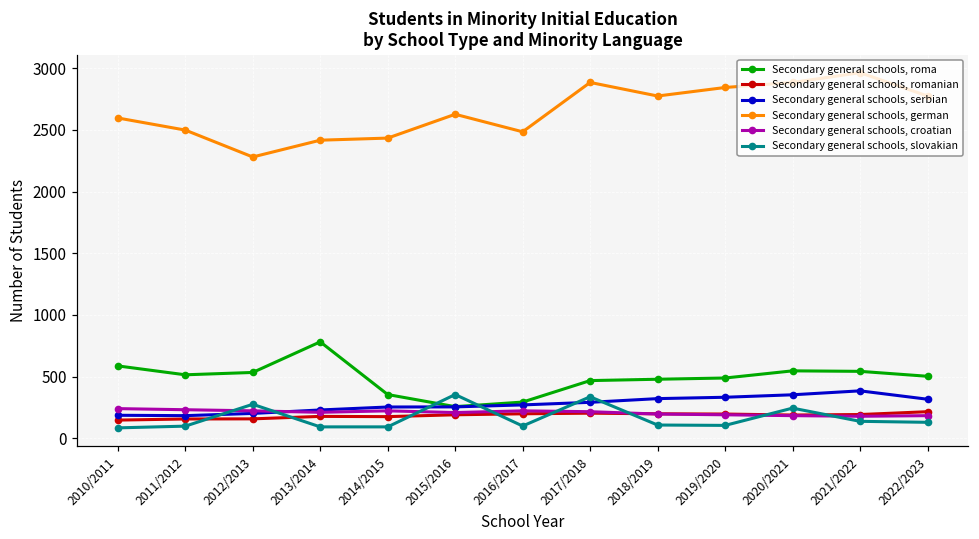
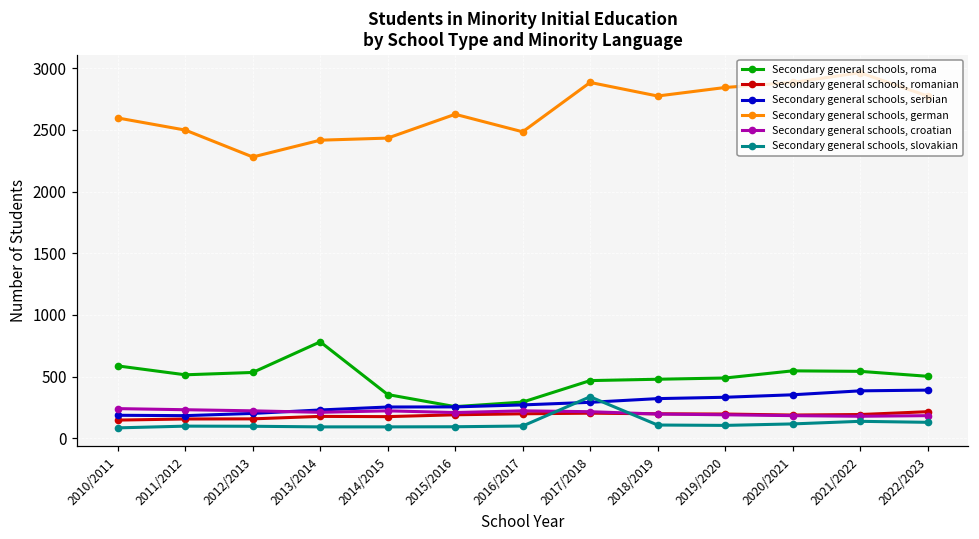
Secondary general schools, slovakian, 2012/2013: 280 -> 100
Secondary general schools, slovakian, 2015/2016: 360 -> 90
Secondary general schools, slovakian, 2020/2021: 250 -> 120
Secondary general schools, serbian, 2022/2023: 320 -> 390
